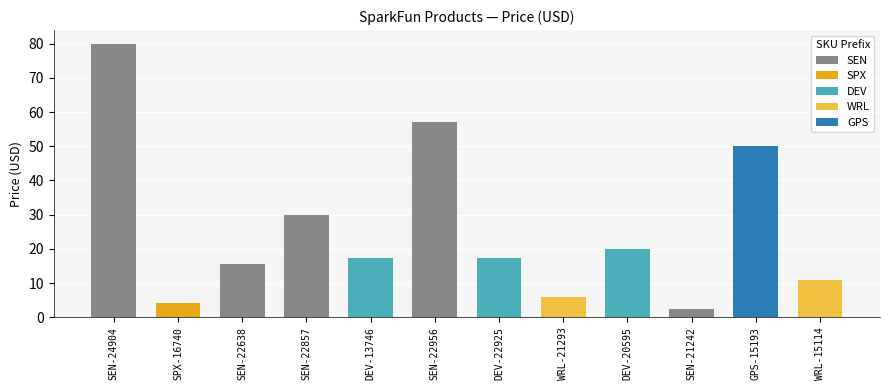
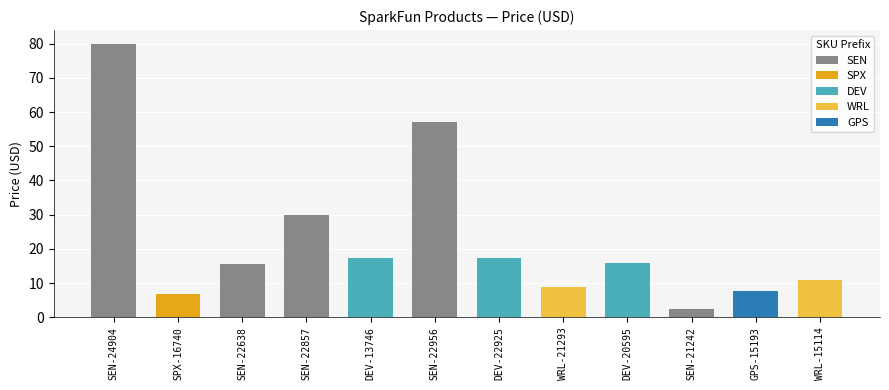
SPX-16740: 4 -> 7
WRL-21293: 6 -> 9
DEV-20595: 20 -> 16
GPS-15193: 50 -> 8
